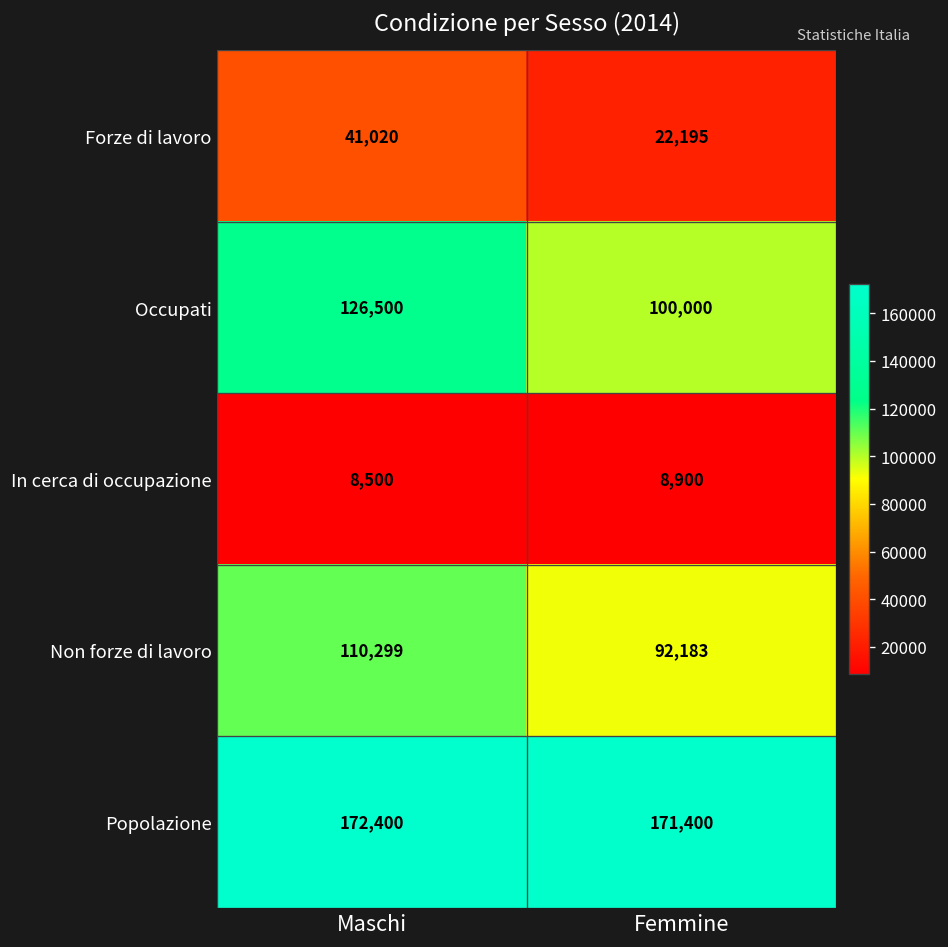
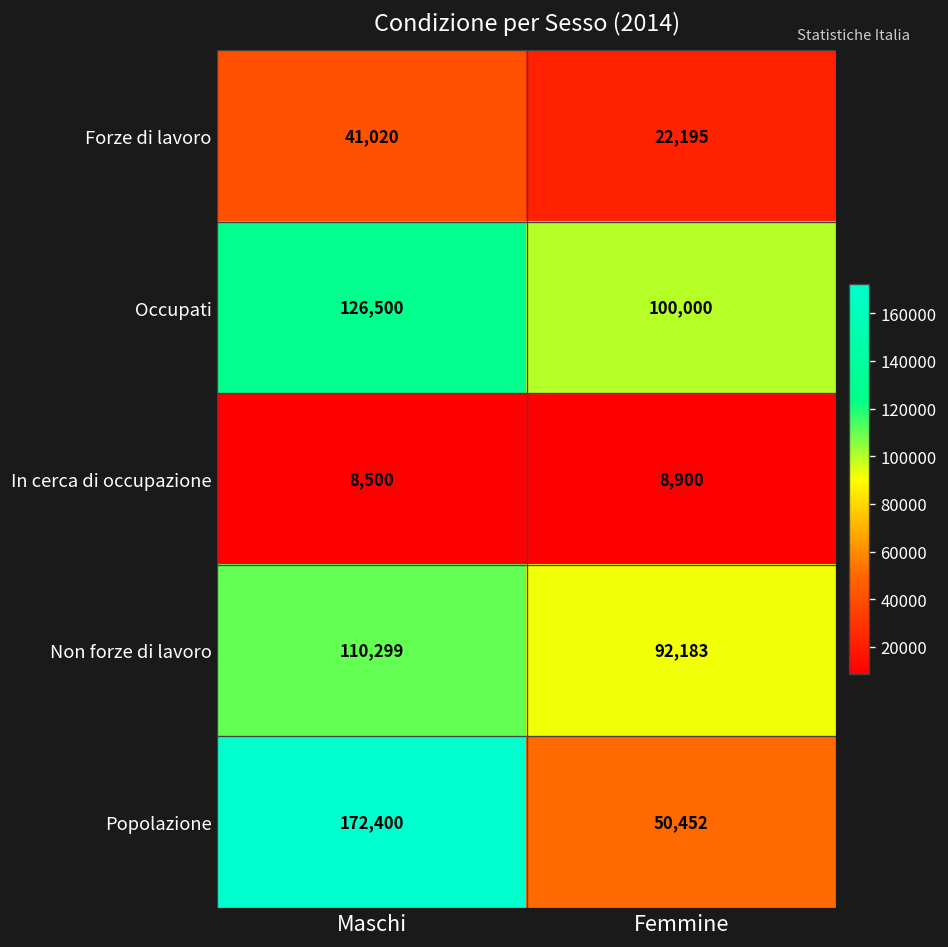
Popolazione, Femmine: 171,400 -> 50,452
